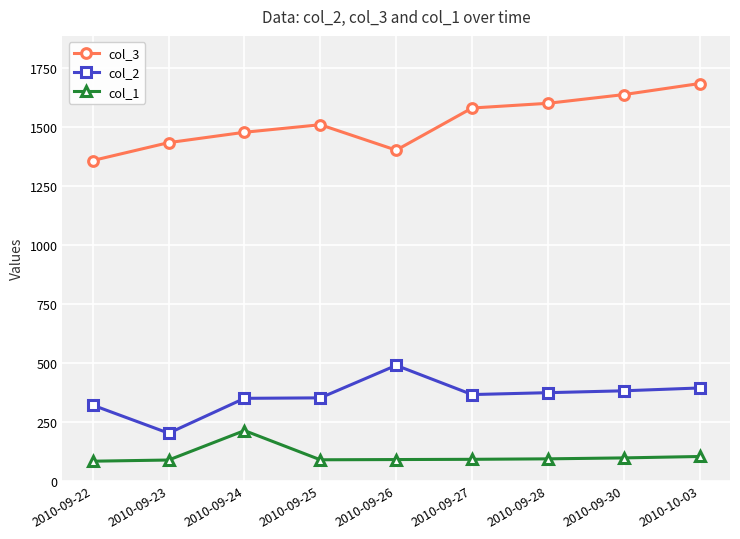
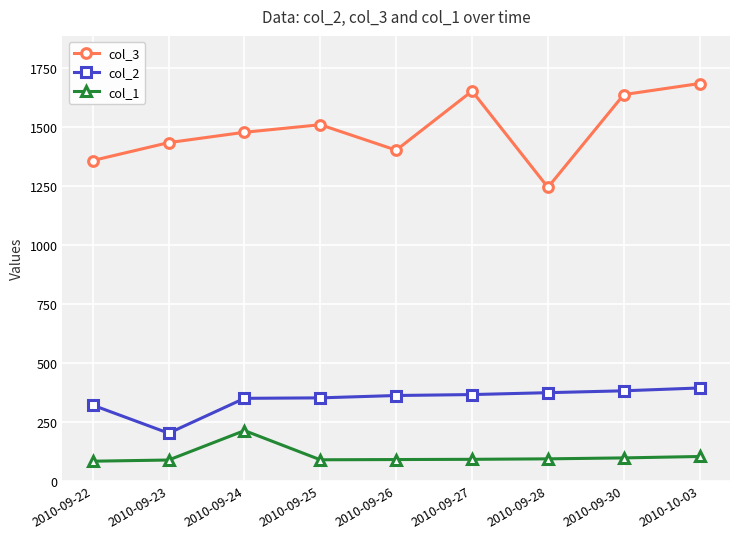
col_2, 2010-09-26: 490 -> 360
col_3, 2010-09-27: 1580 -> 1650
col_3, 2010-09-28: 1600 -> 1250
